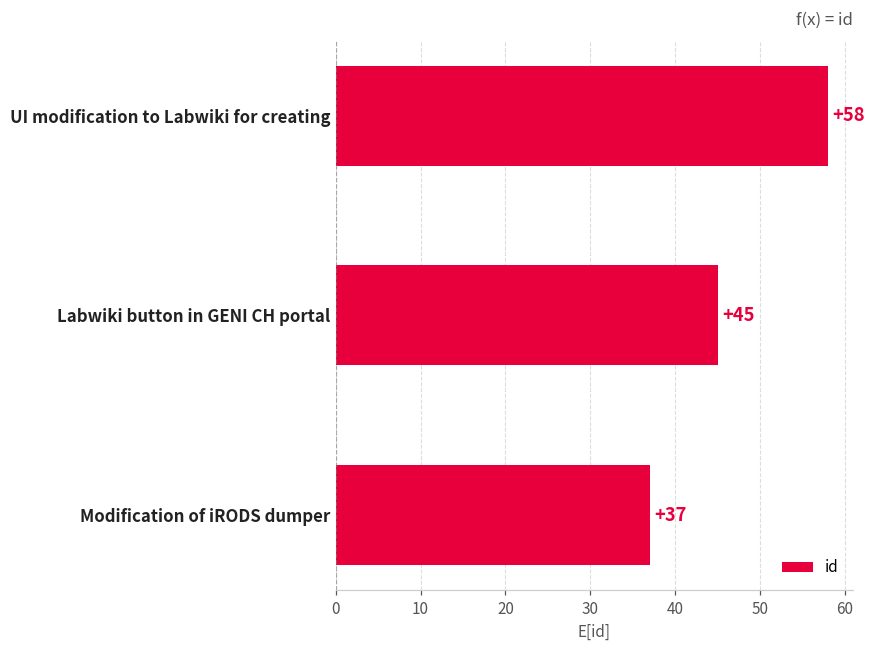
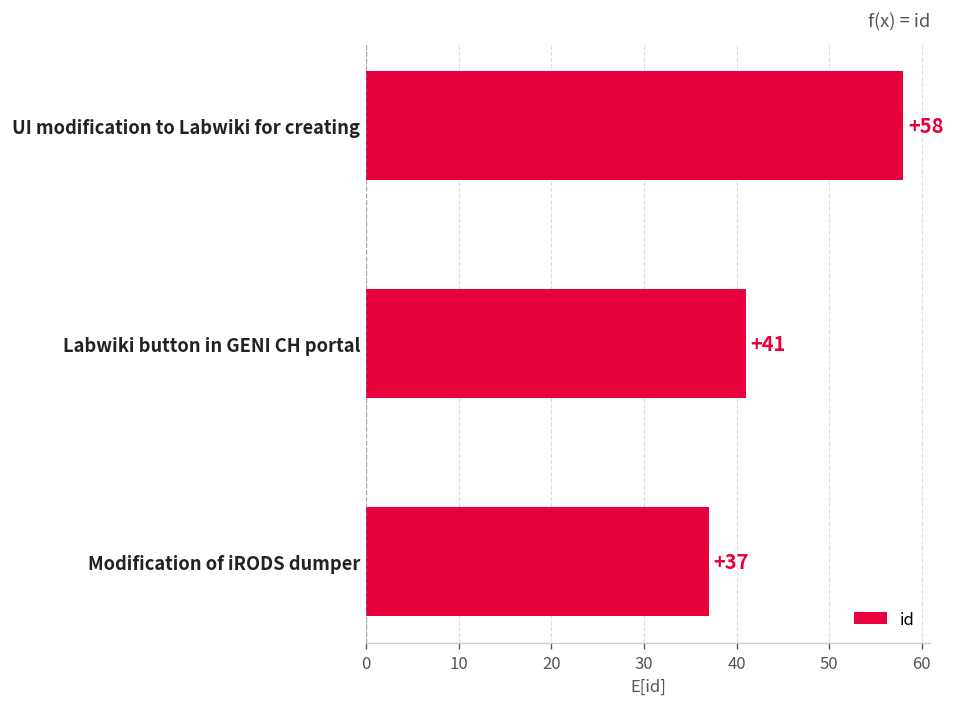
Labwiki button in GENI CH portal: +45 -> +41
